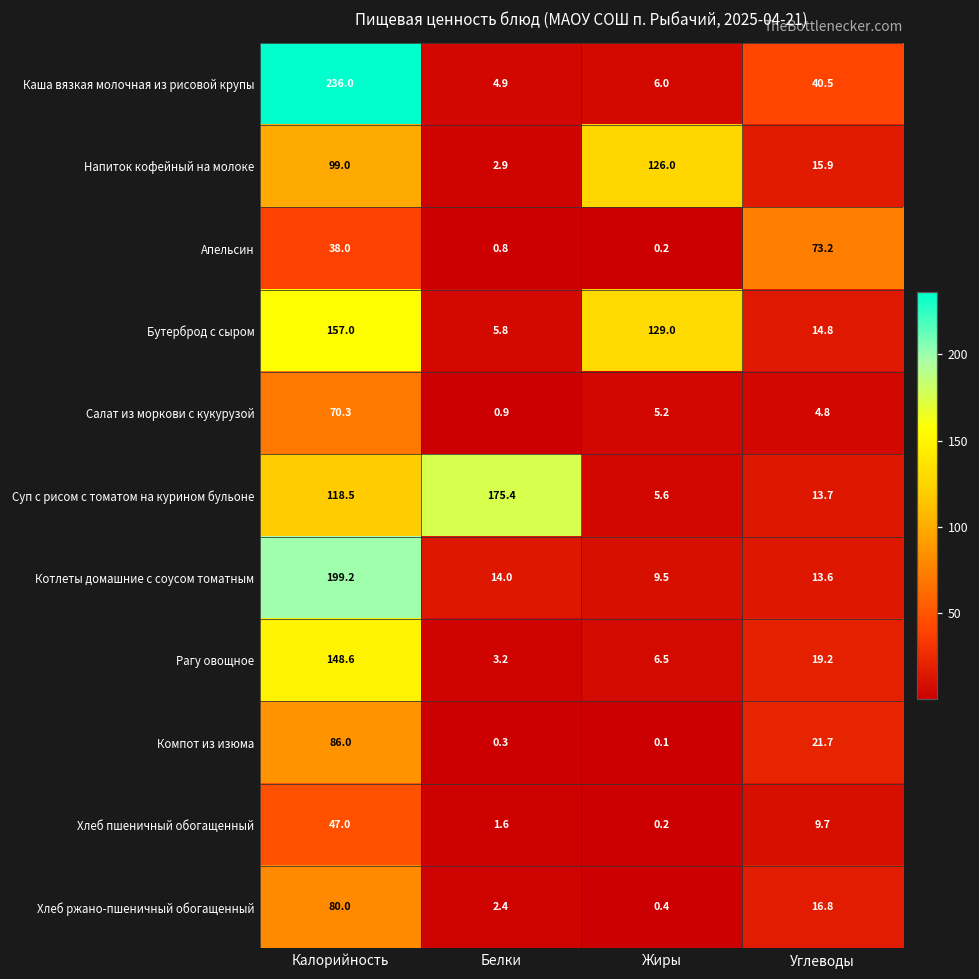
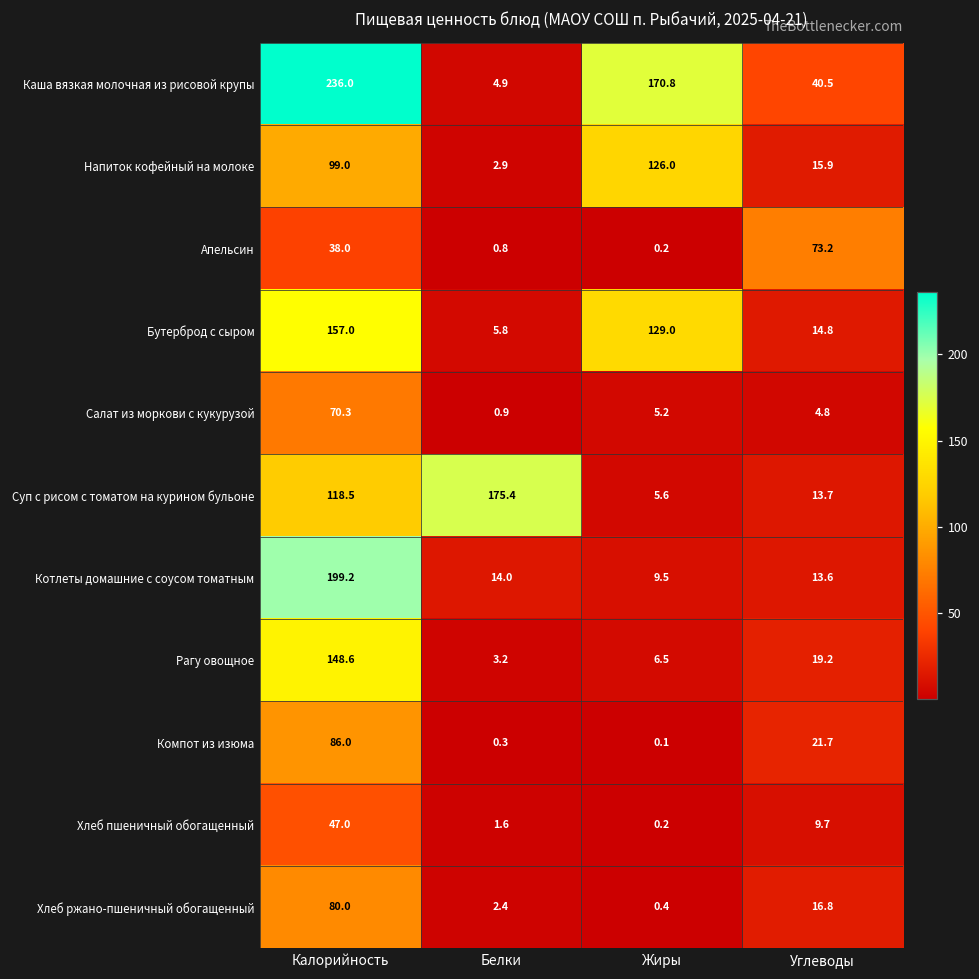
Каша вязкая молочная из рисовой крупы, Жиры: 6.0 -> 170.8
